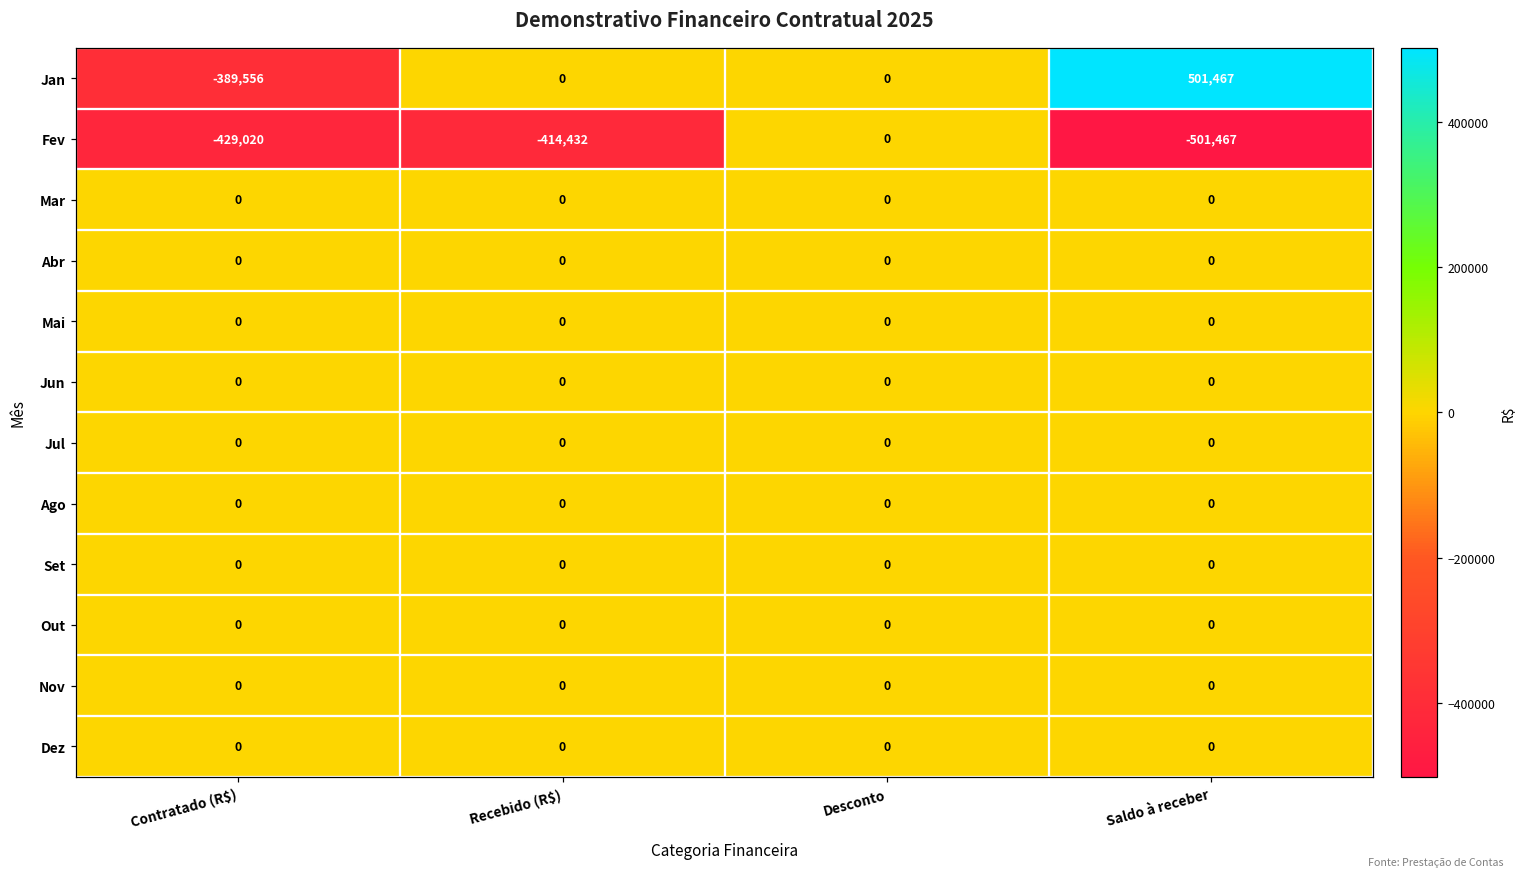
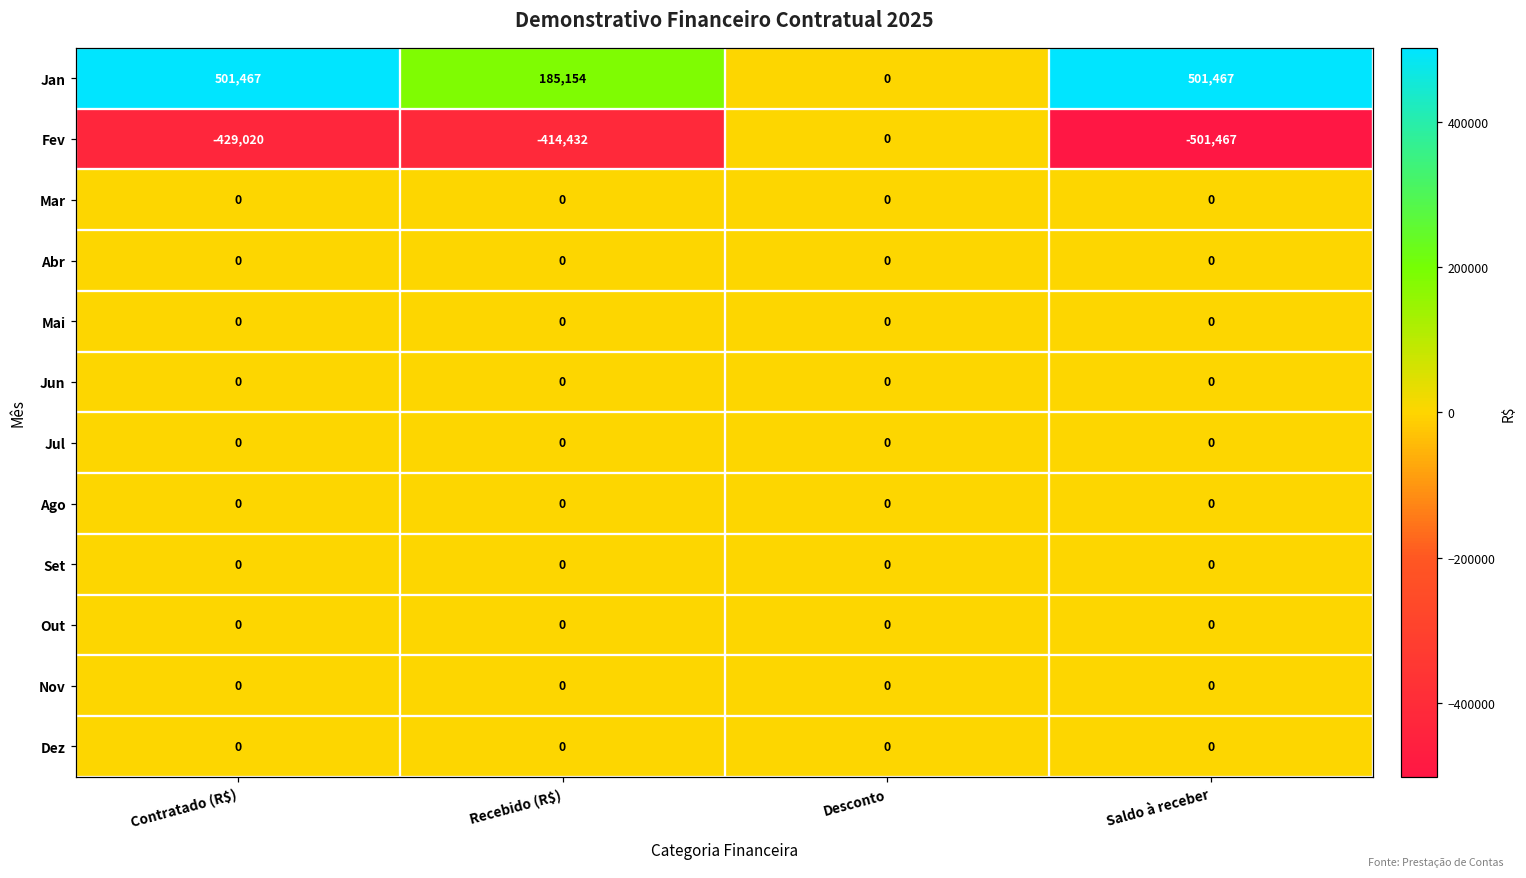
Jan, Contratado (R$): -389,556 -> 501,467
Jan, Recebido (R$): 0 -> 185,154
